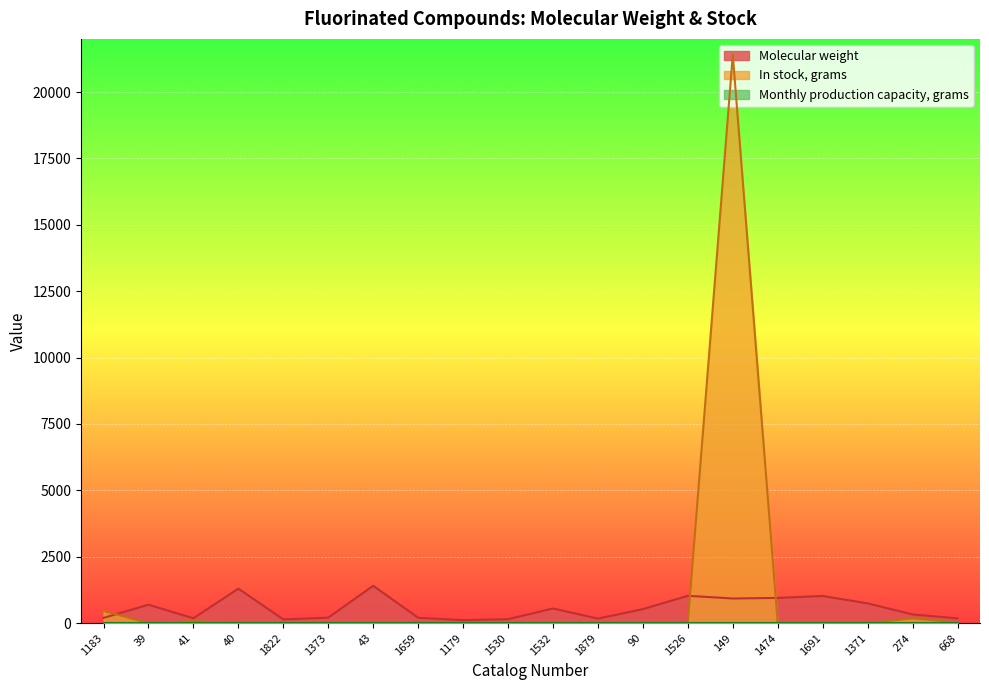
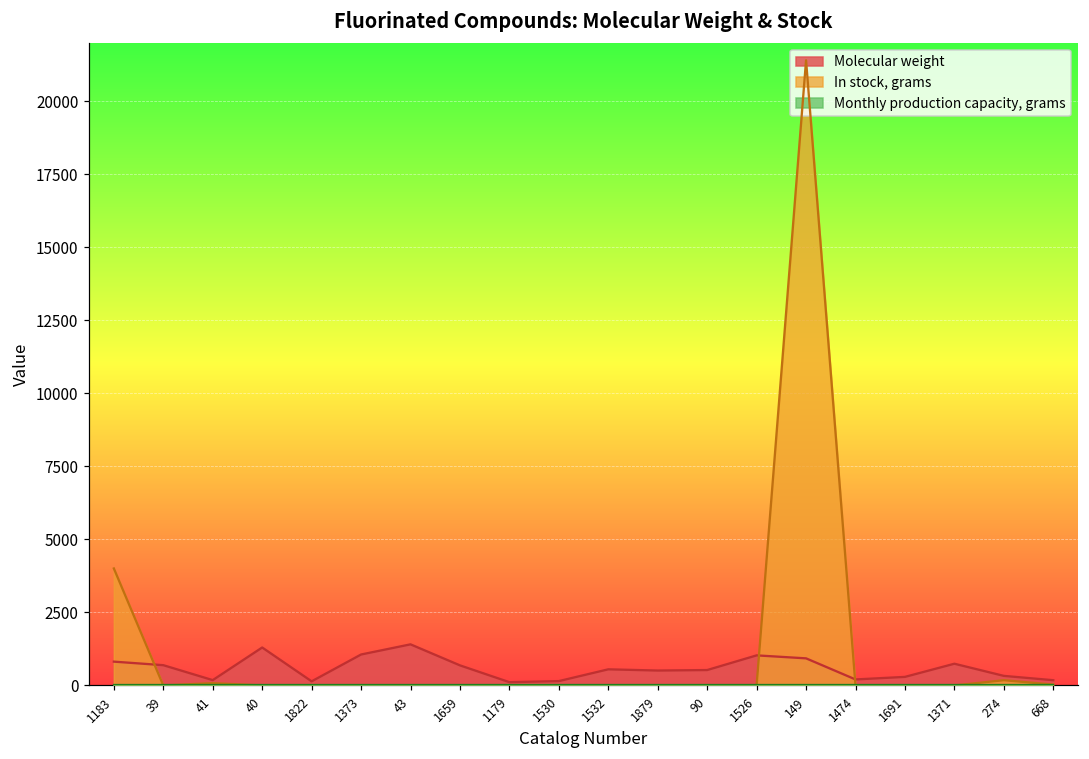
Molecular weight, 1183: 200 -> 800
In stock, grams, 1183: 500 -> 4000
Molecular weight, 1373: 200 -> 1100
Molecular weight, 1659: 200 -> 700
Molecular weight, 1879: 200 -> 500
Molecular weight, 1474: 1000 -> 200
Molecular weight, 1691: 1000 -> 300
